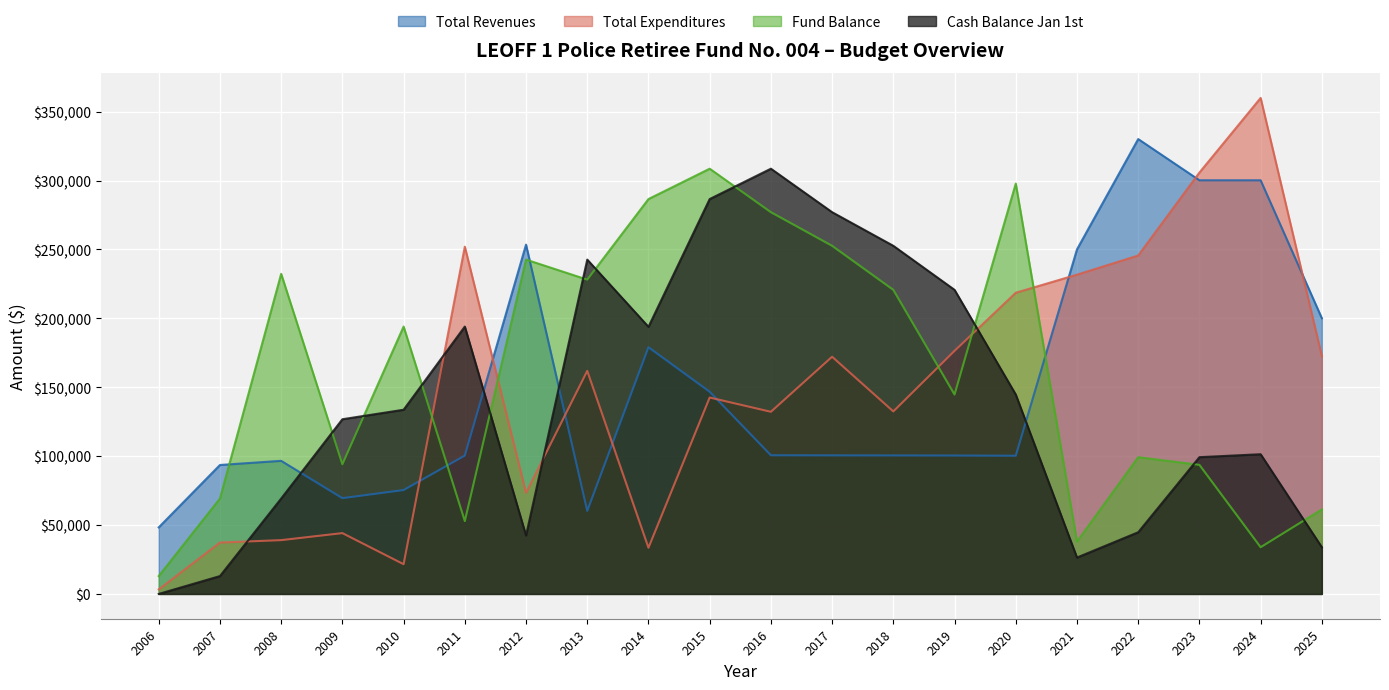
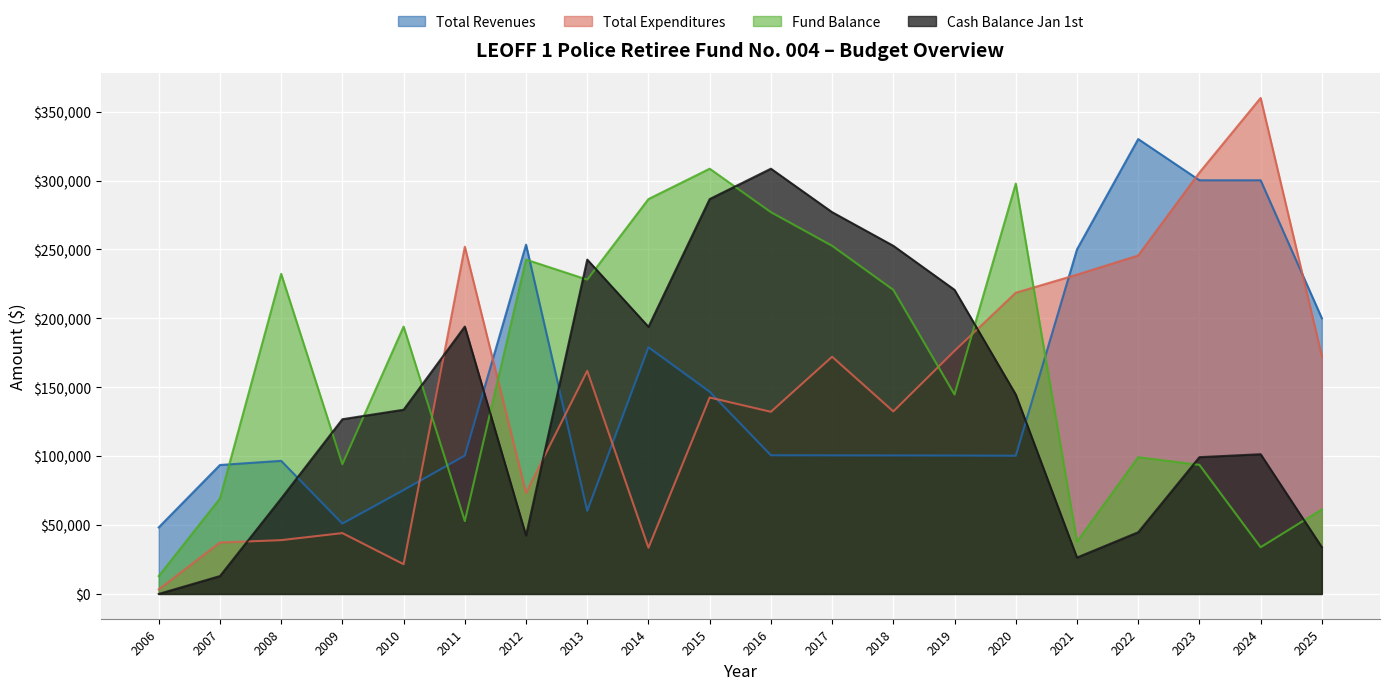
Total Revenues, 2009: $70,000 -> $51,000
